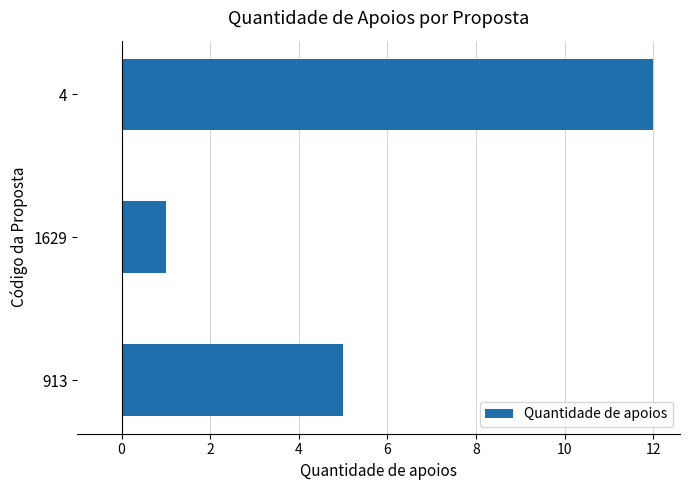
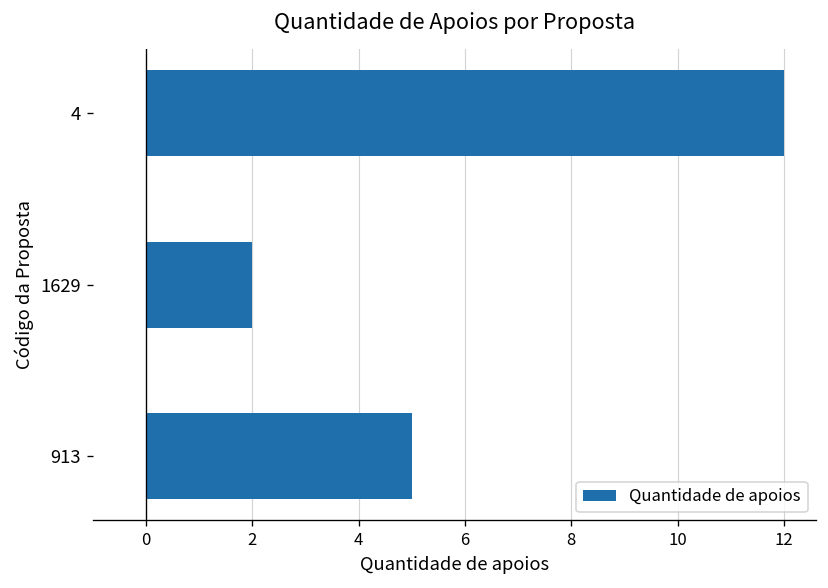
1629: 1 -> 2
